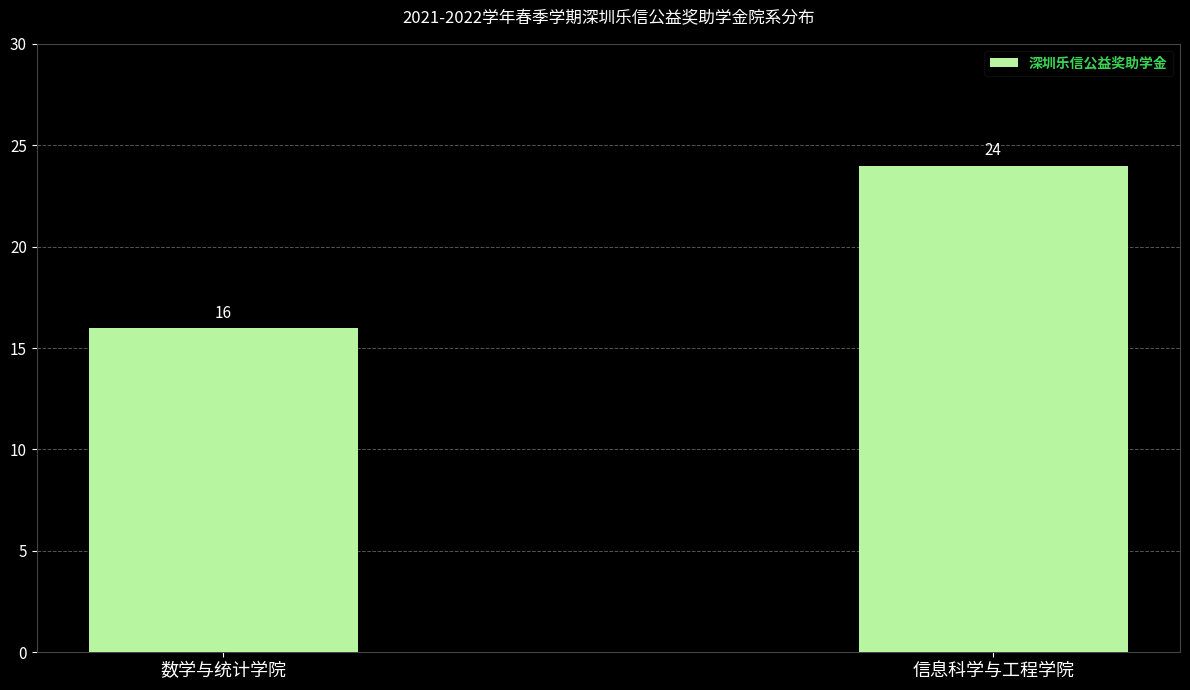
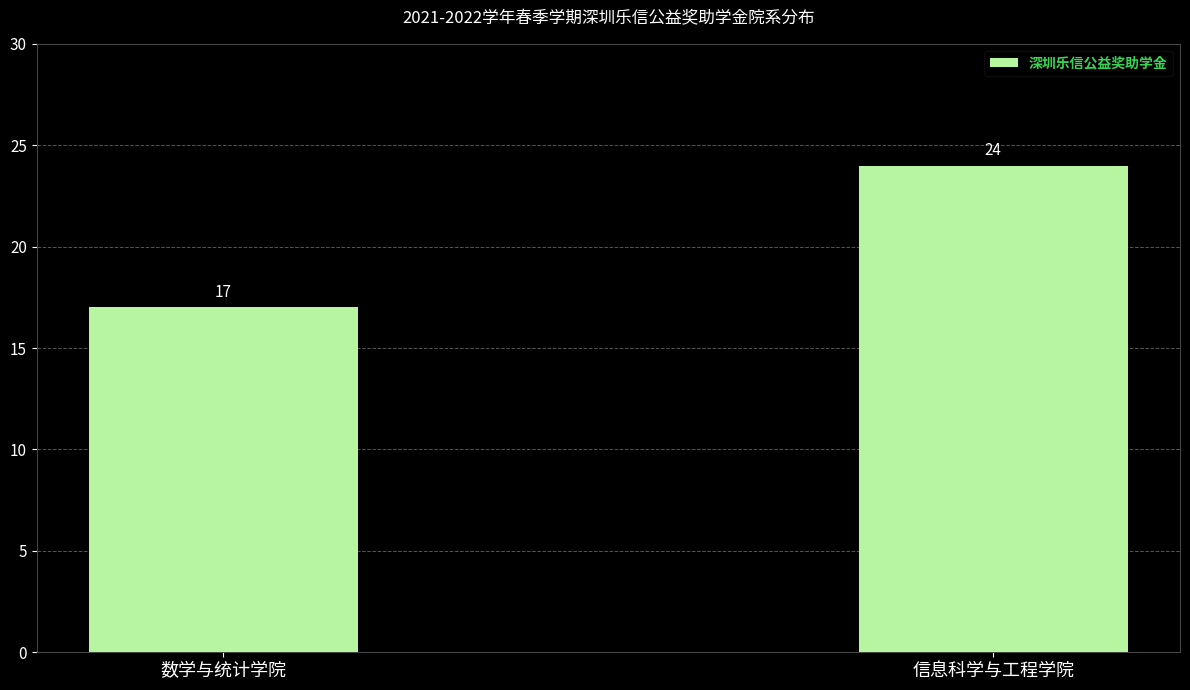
数学与统计学院: 16 -> 17
